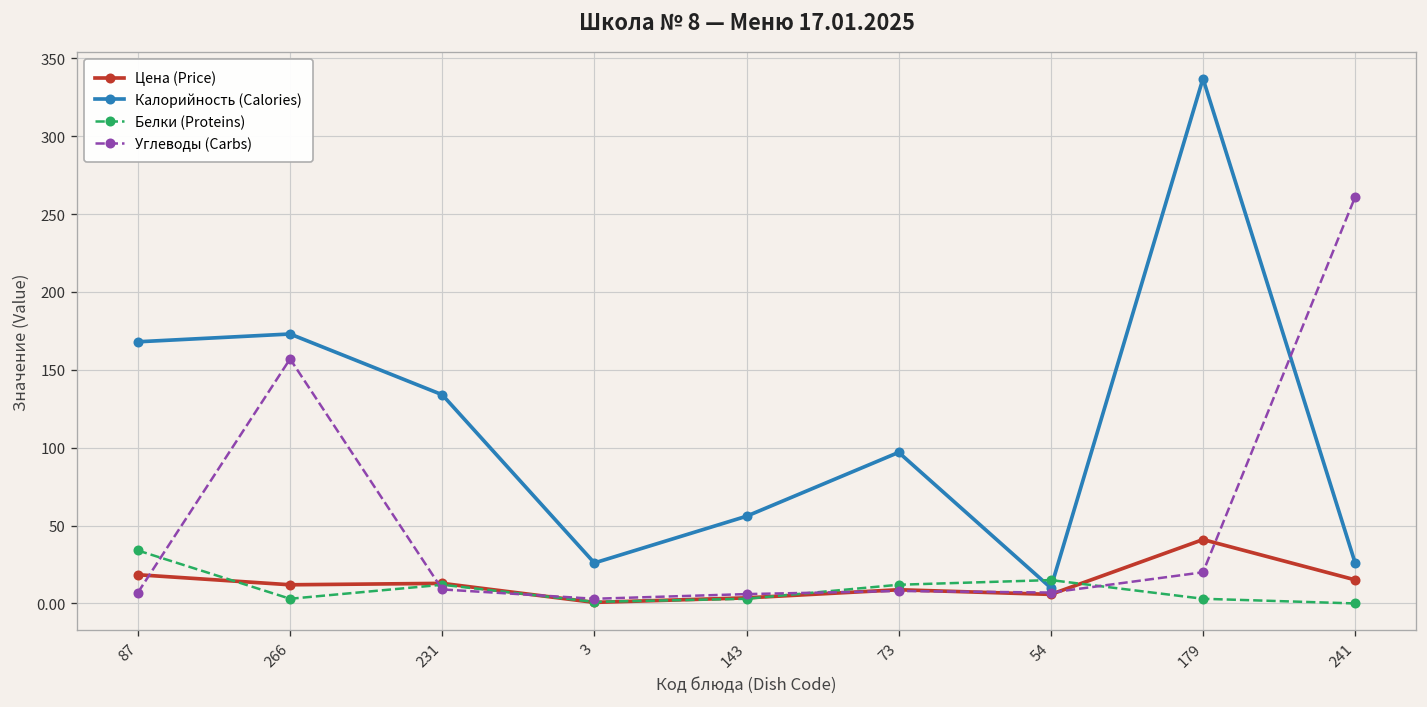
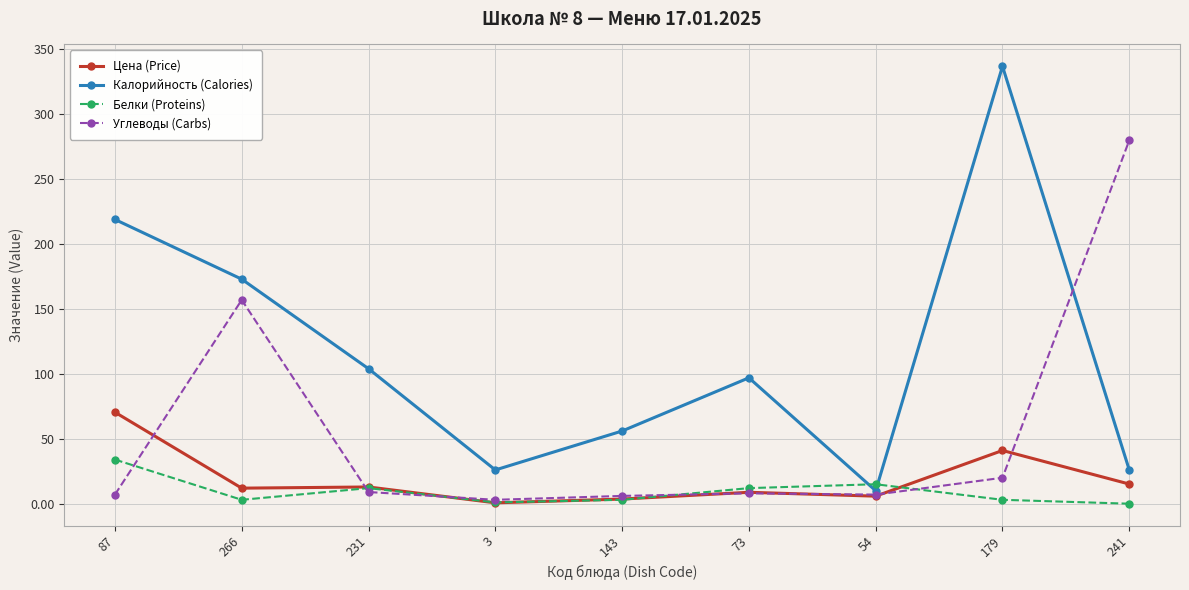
Цена (Price), 87: 18 -> 70
Калорийность (Calories), 87: 168 -> 219
Калорийность (Calories), 231: 134 -> 104
Углеводы (Carbs), 241: 261 -> 280
